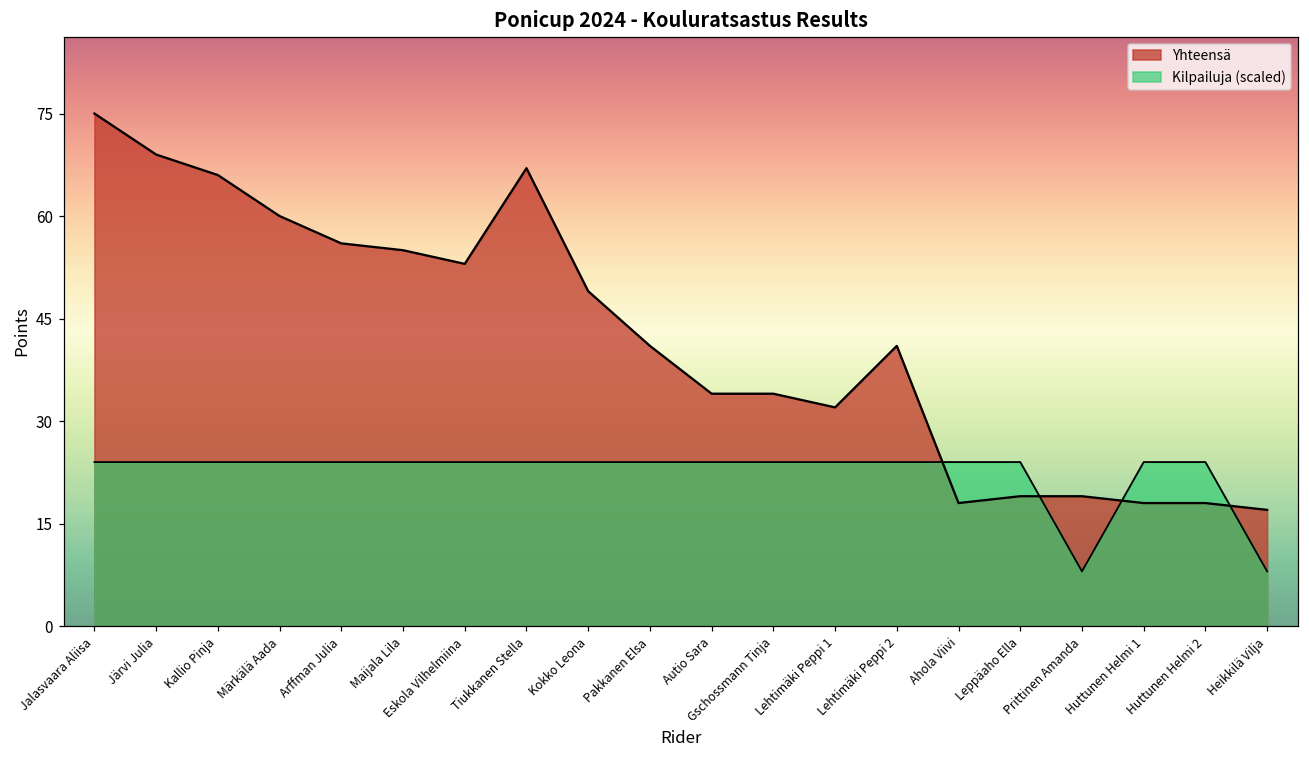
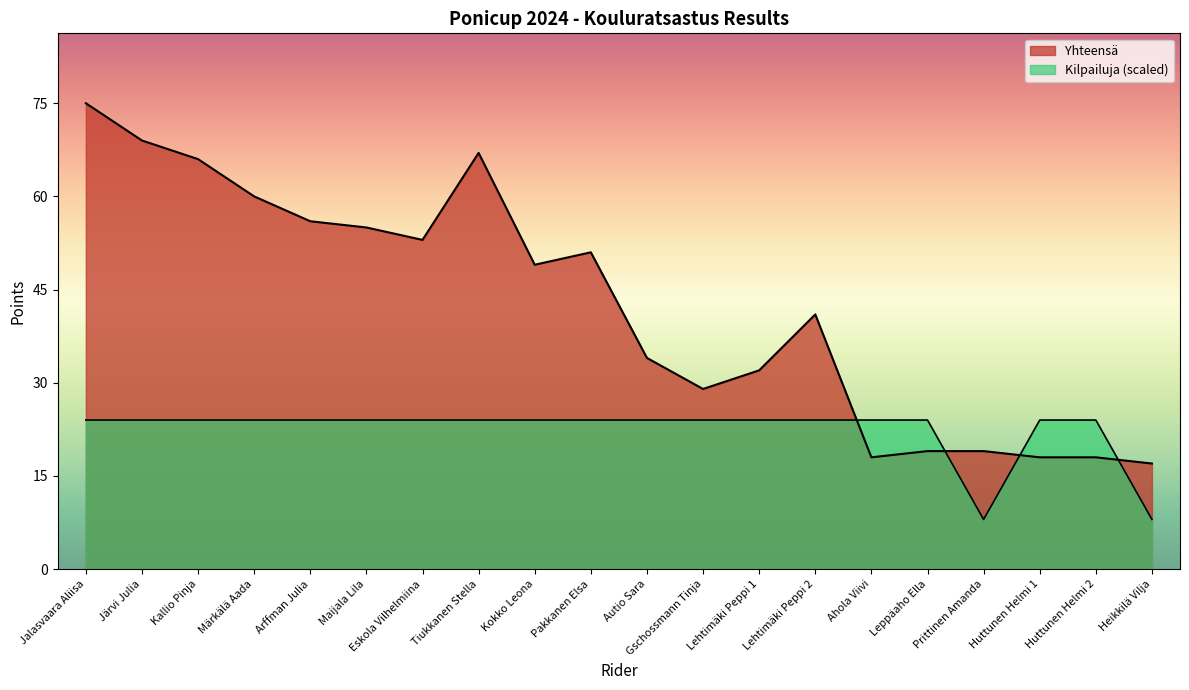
Yhteensä, Pakkanen Elsa: 41 -> 51
Yhteensä, Gschossmann Tinja: 34 -> 29
